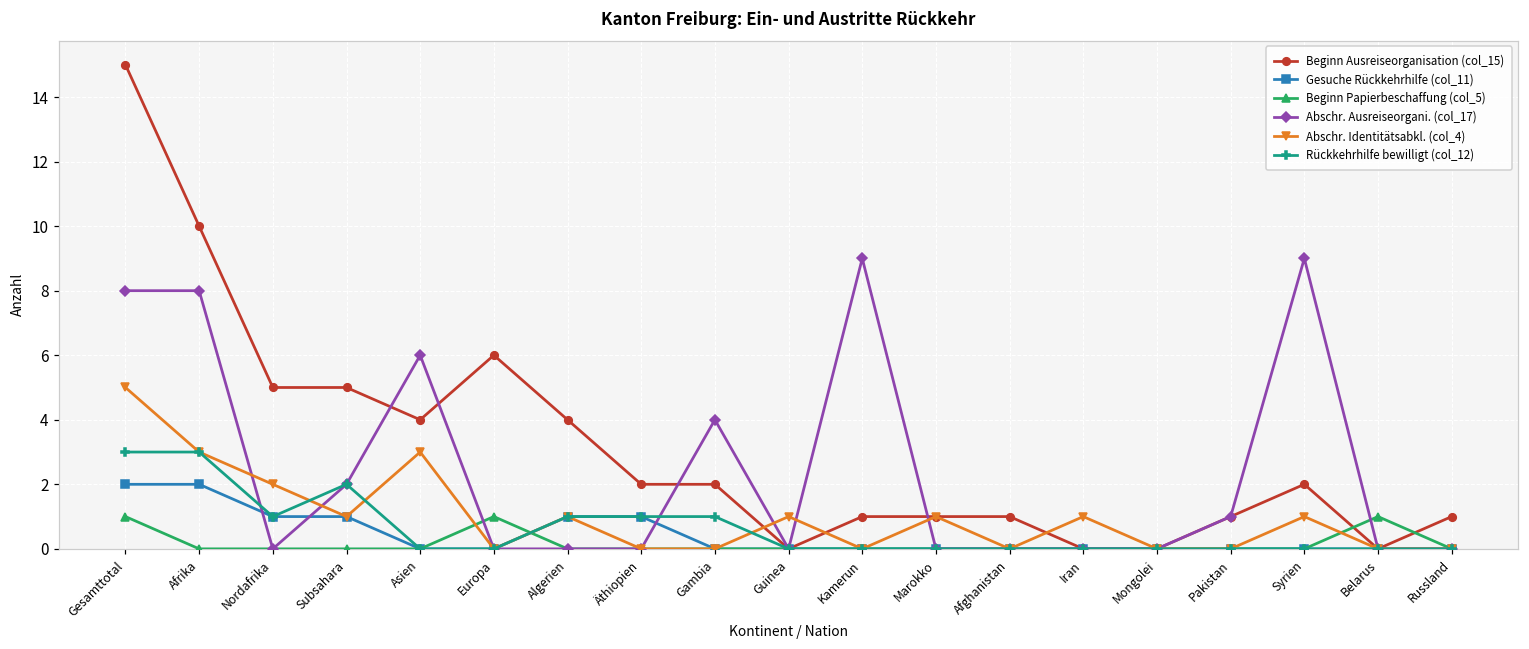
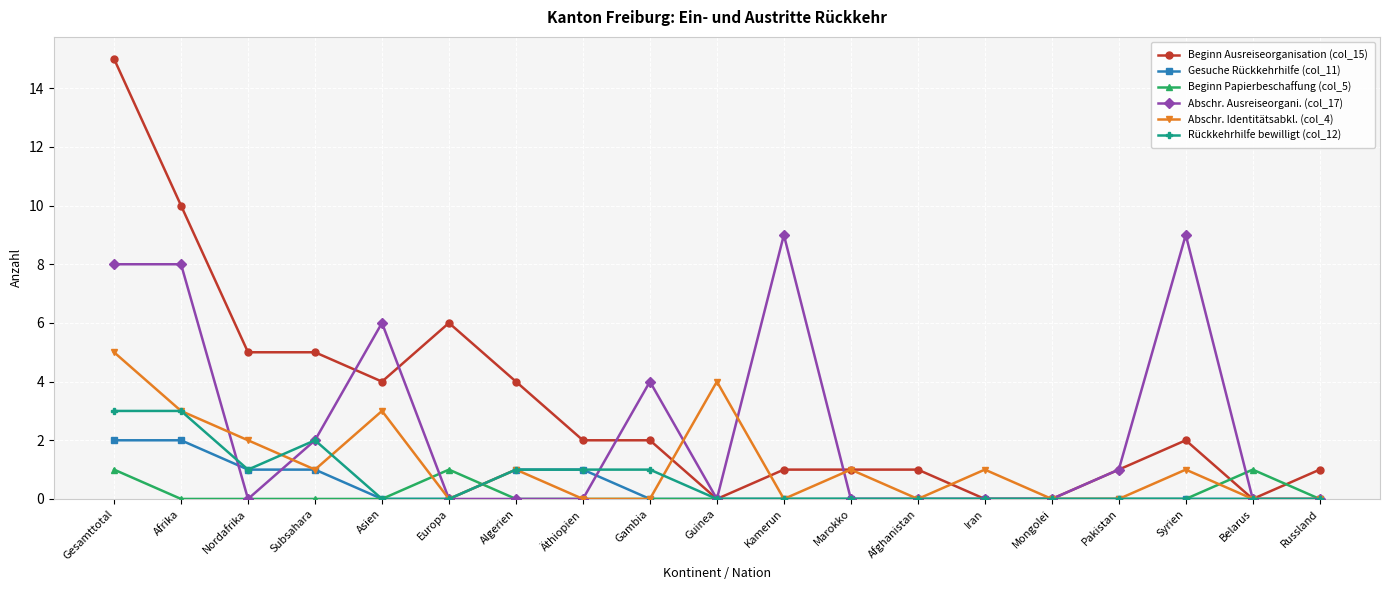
Abschr. Identitätsabkl. (col_4), Guinea: 1 -> 4
